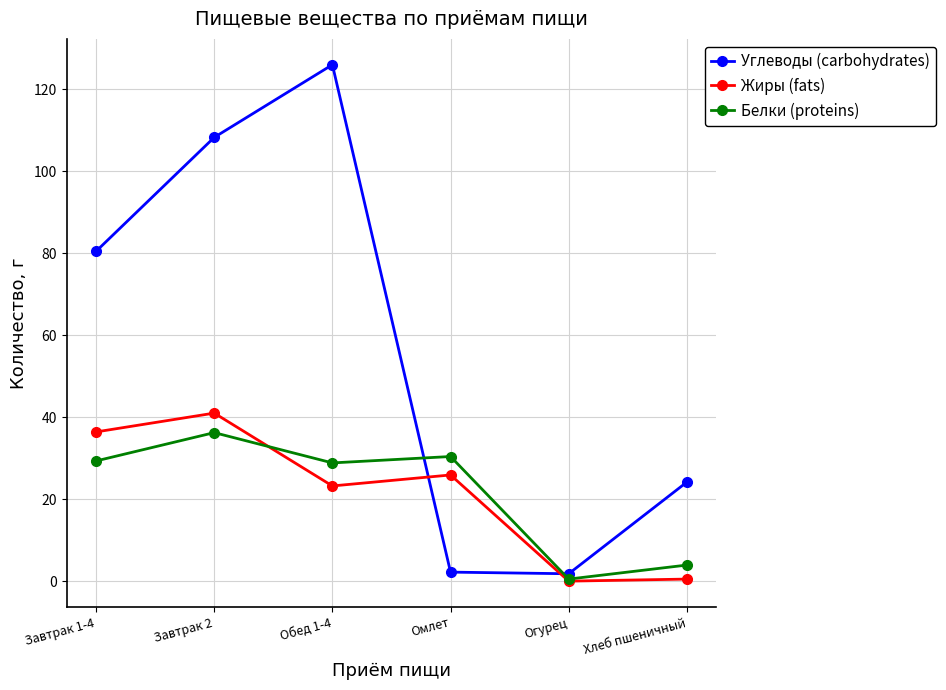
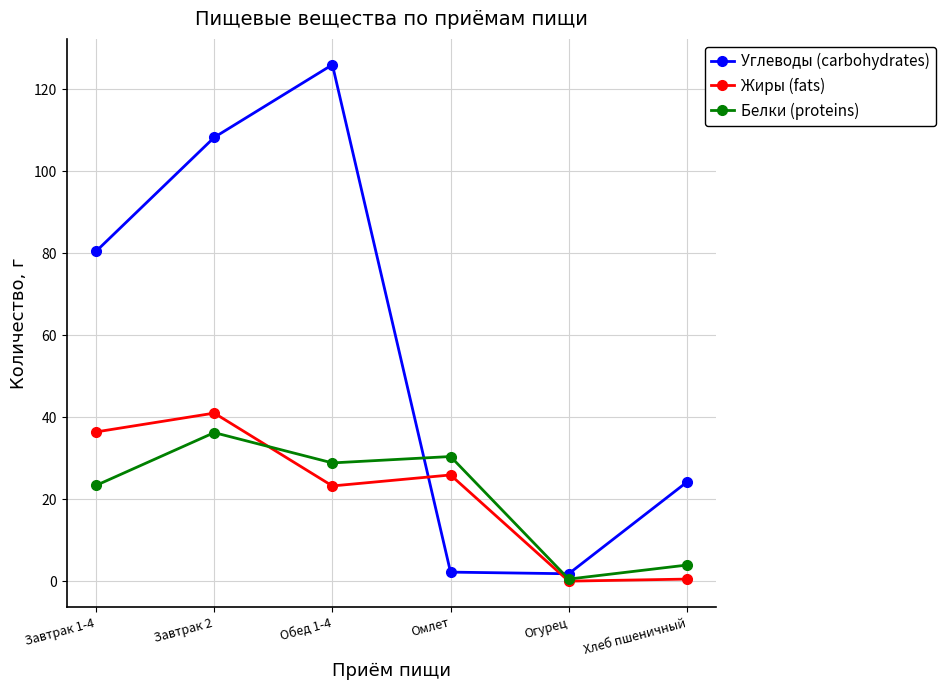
Белки (proteins), Завтрак 1-4: 29 -> 23
